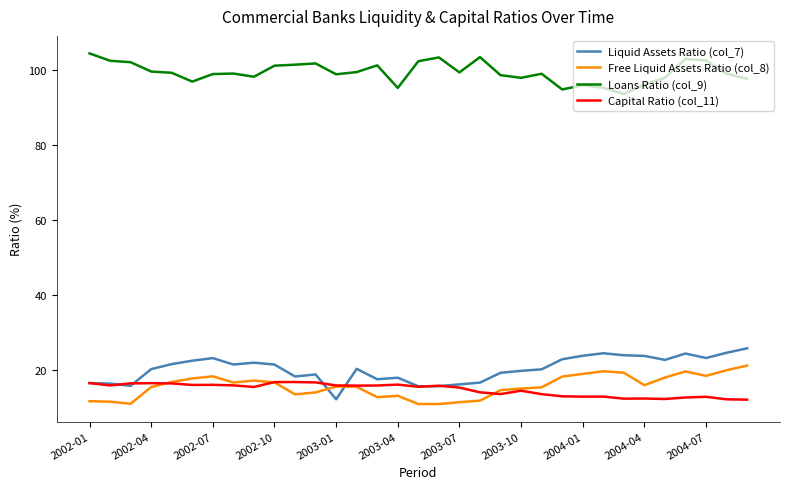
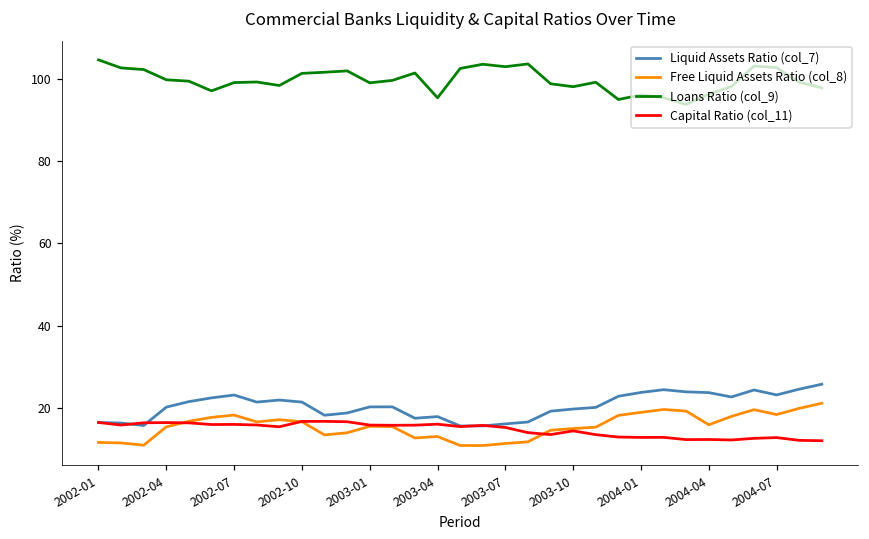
Liquid Assets Ratio (col_7), 2003-01: 12 -> 20
Loans Ratio (col_9), 2003-07: 99 -> 103
